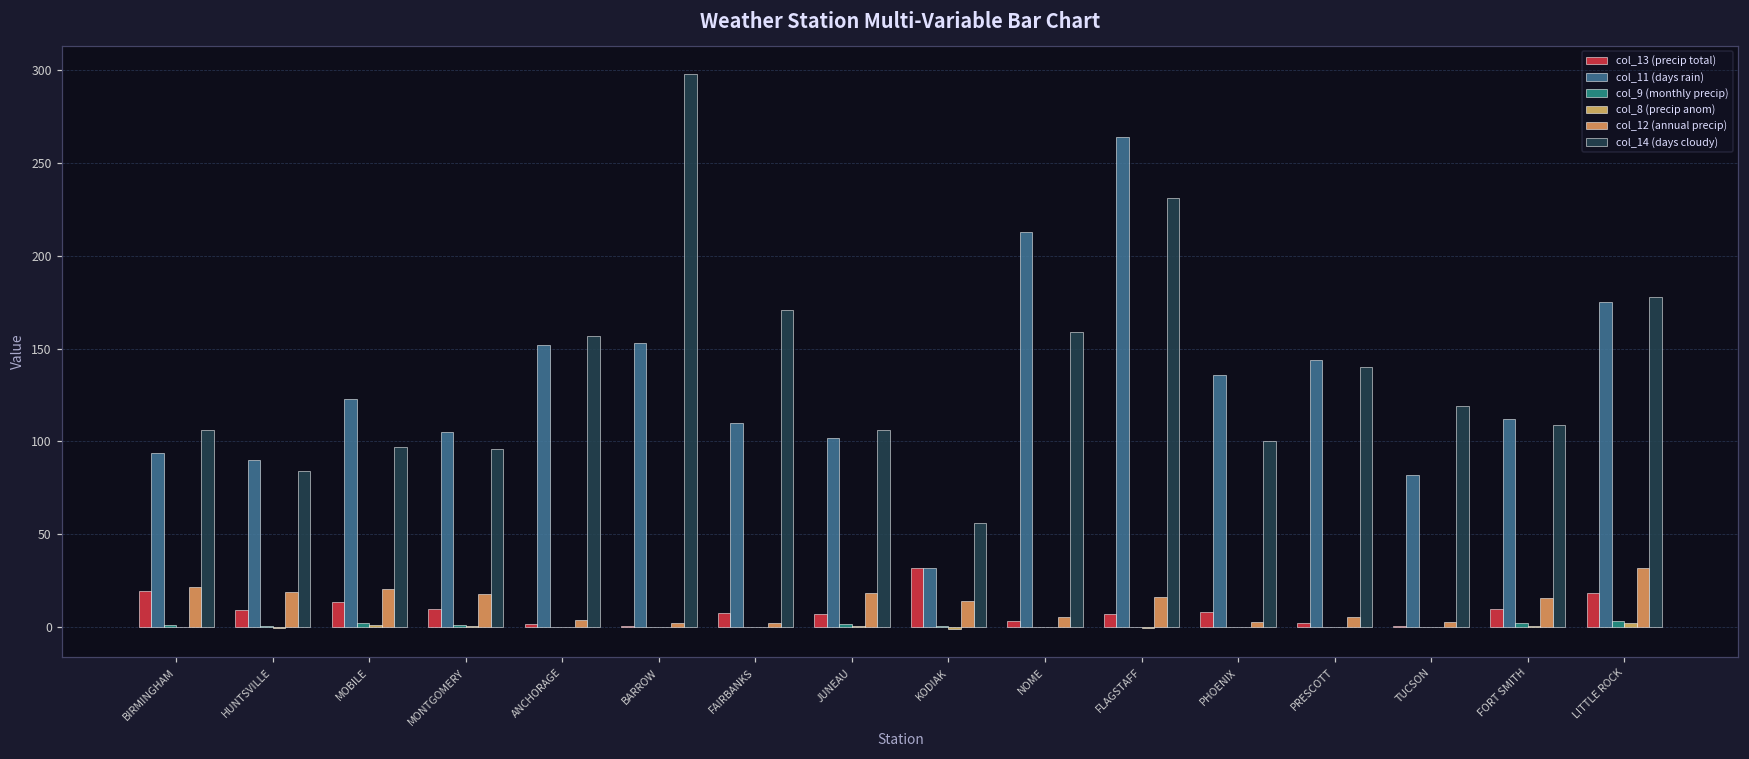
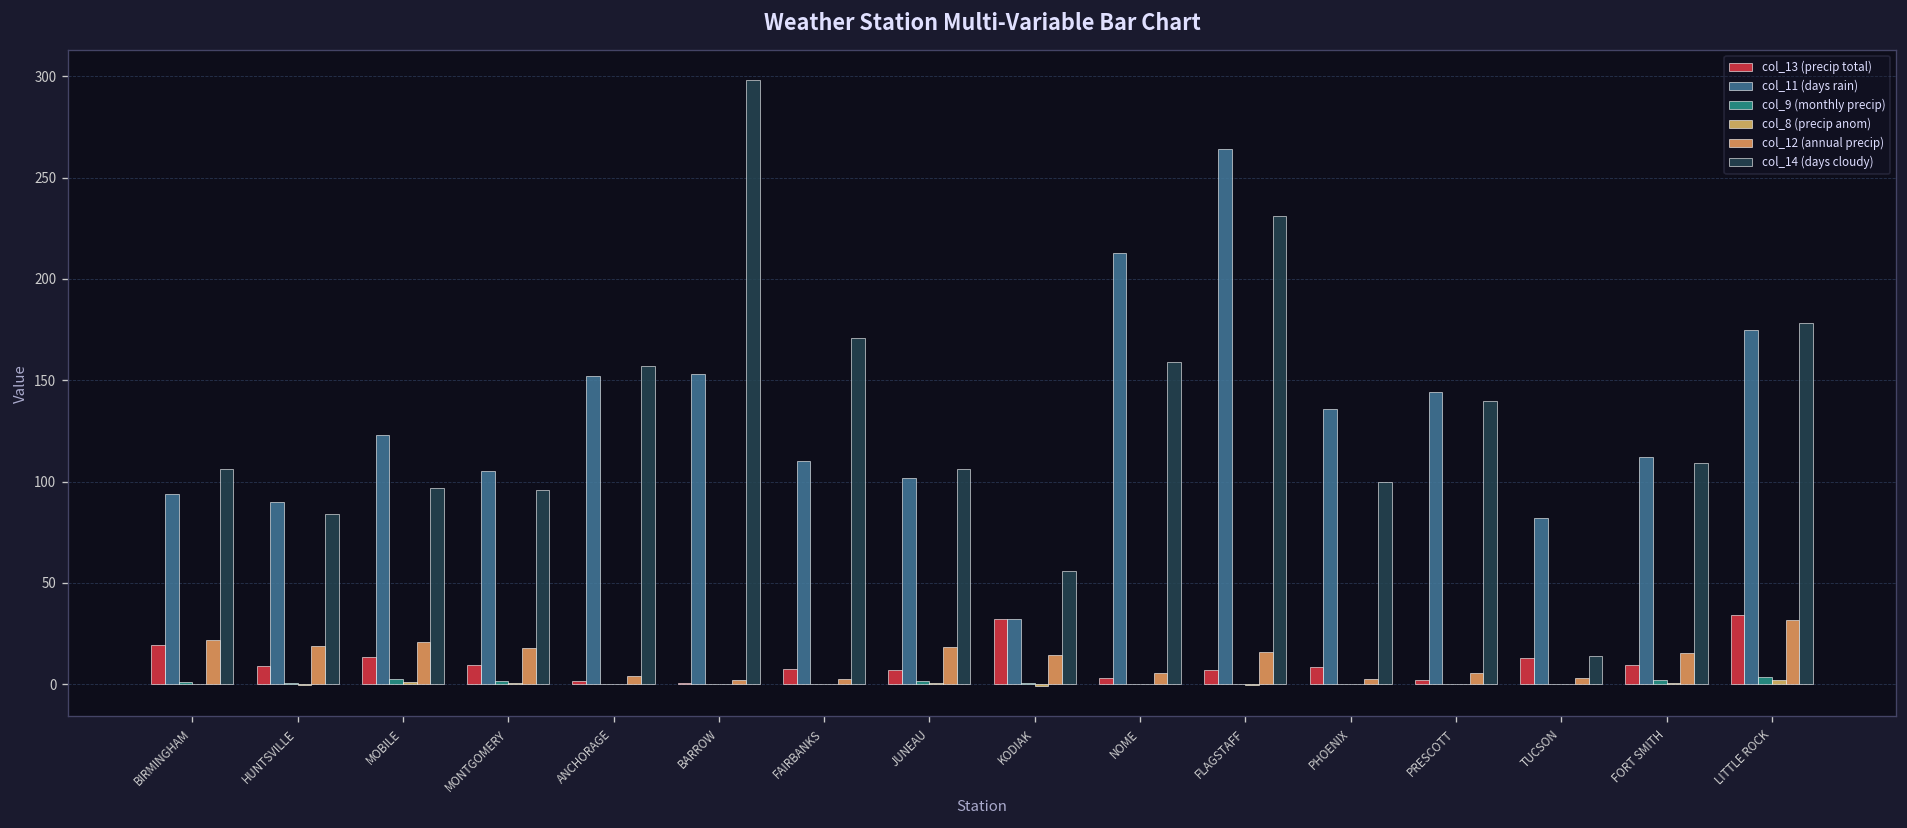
col_13 (precip total), TUCSON: 1 -> 13
col_14 (days cloudy), TUCSON: 119 -> 14
col_13 (precip total), LITTLE ROCK: 18 -> 34
